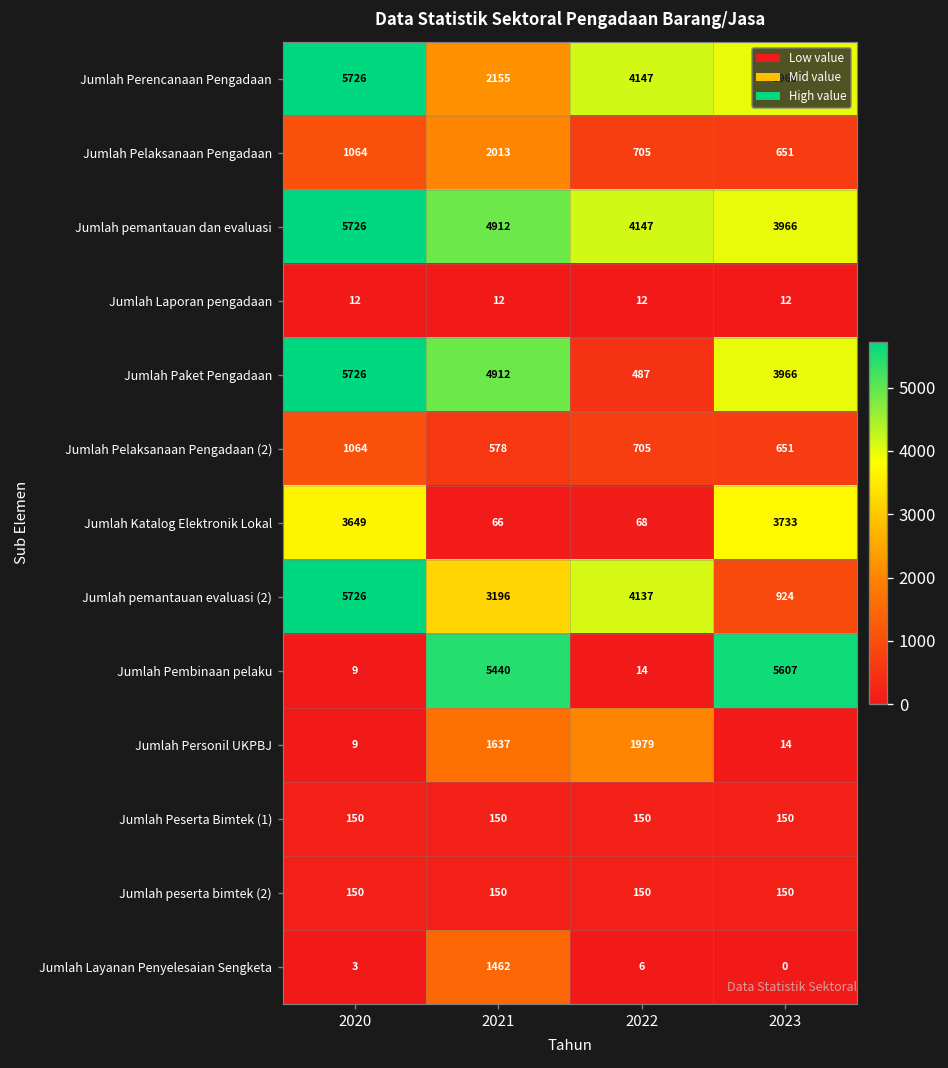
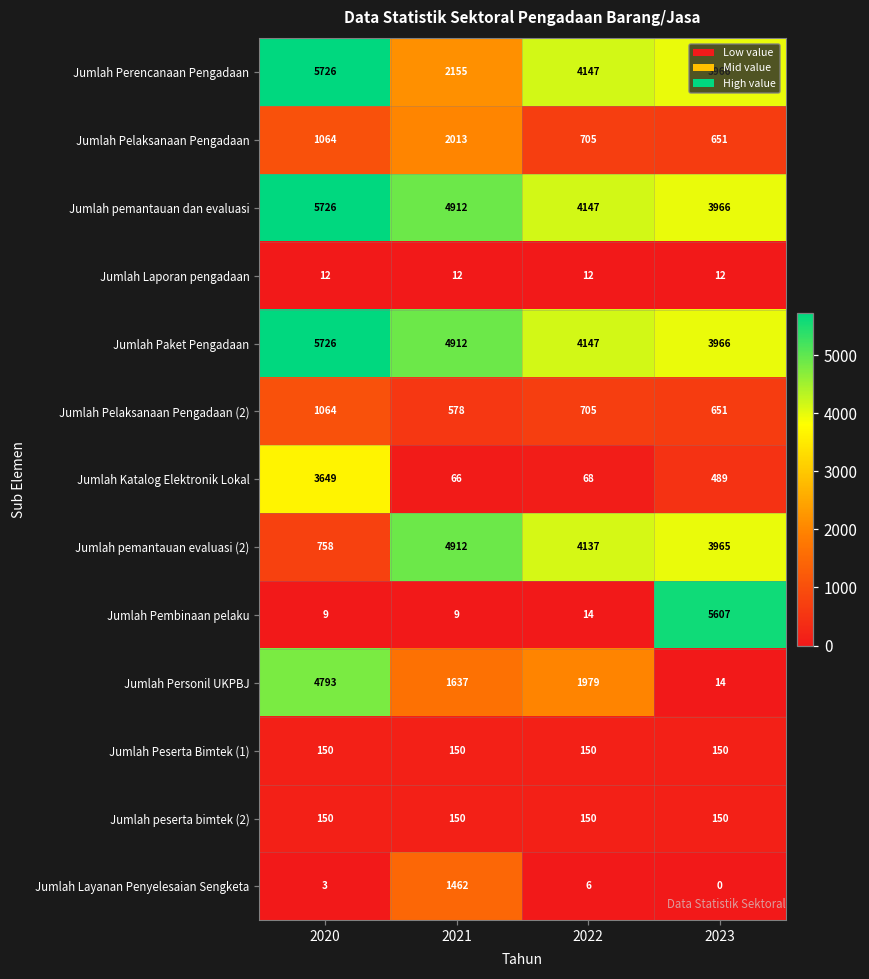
Jumlah Paket Pengadaan, 2022: 487 -> 4147
Jumlah Katalog Elektronik Lokal, 2023: 3733 -> 489
Jumlah pemantauan evaluasi (2), 2020: 5726 -> 758
Jumlah pemantauan evaluasi (2), 2021: 3196 -> 4912
Jumlah pemantauan evaluasi (2), 2023: 924 -> 3965
Jumlah Pembinaan pelaku, 2021: 5440 -> 9
Jumlah Personil UKPBJ, 2020: 9 -> 4793
